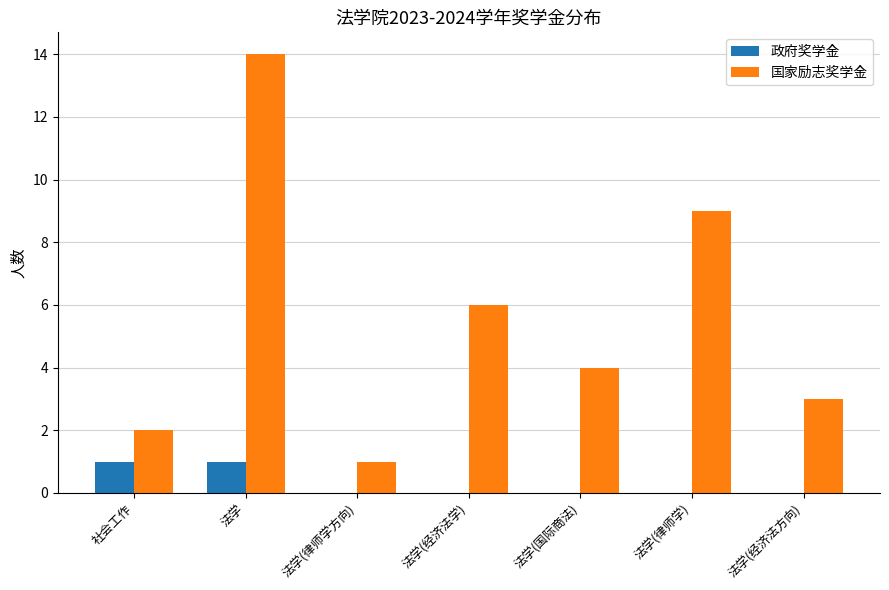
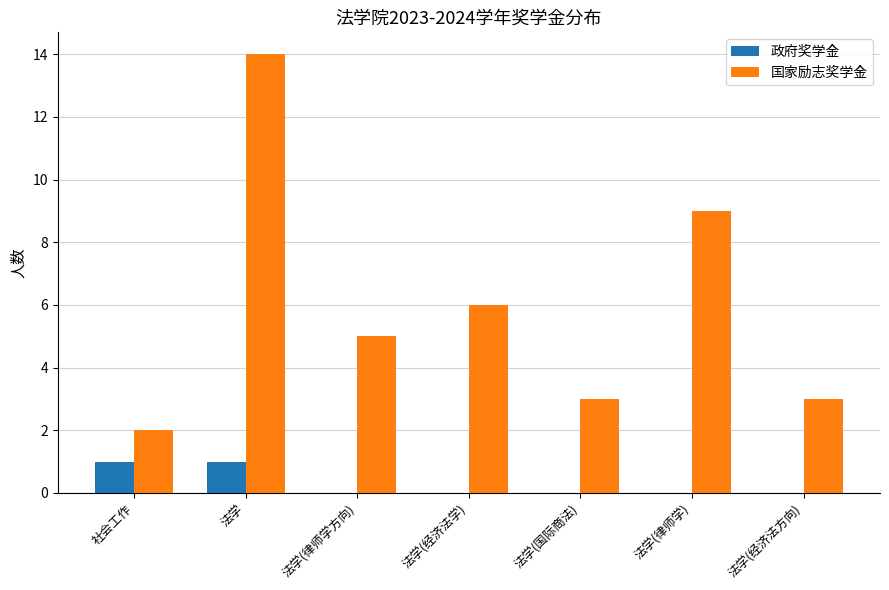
国家励志奖学金, 法学(律师学方向): 1 -> 5
国家励志奖学金, 法学(国际商法): 4 -> 3
